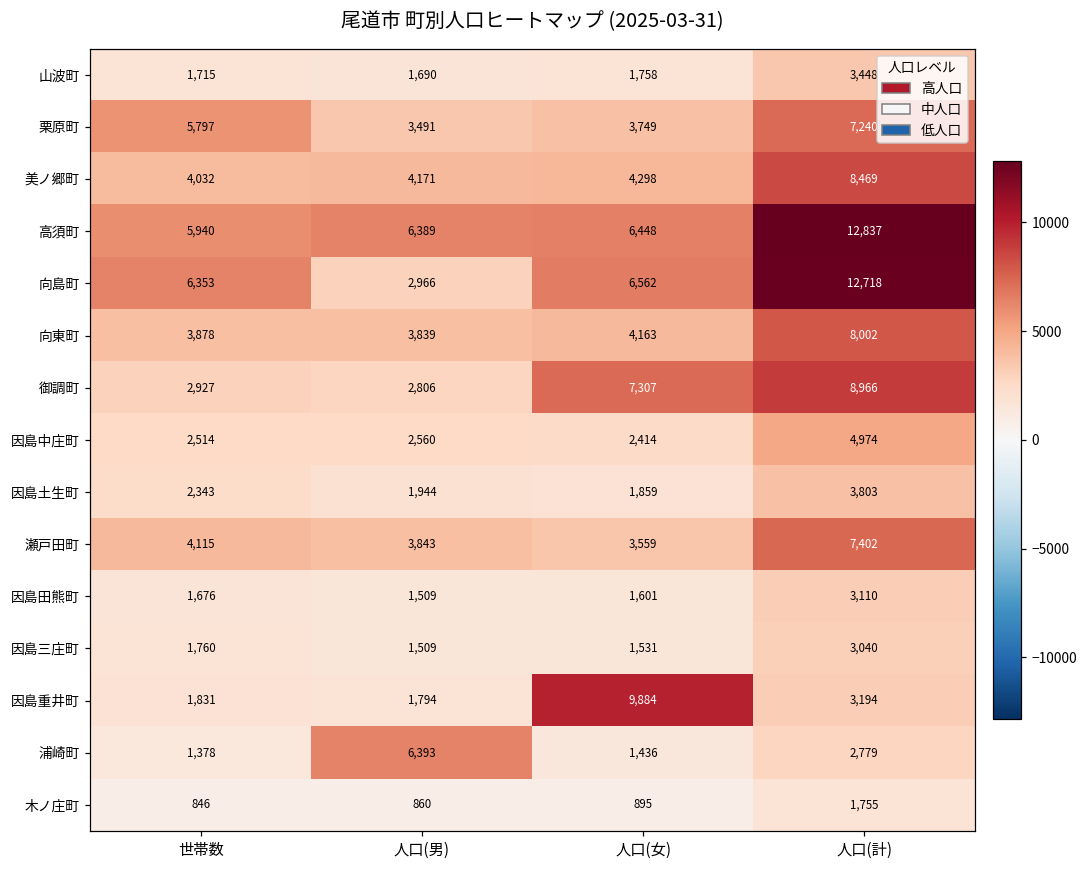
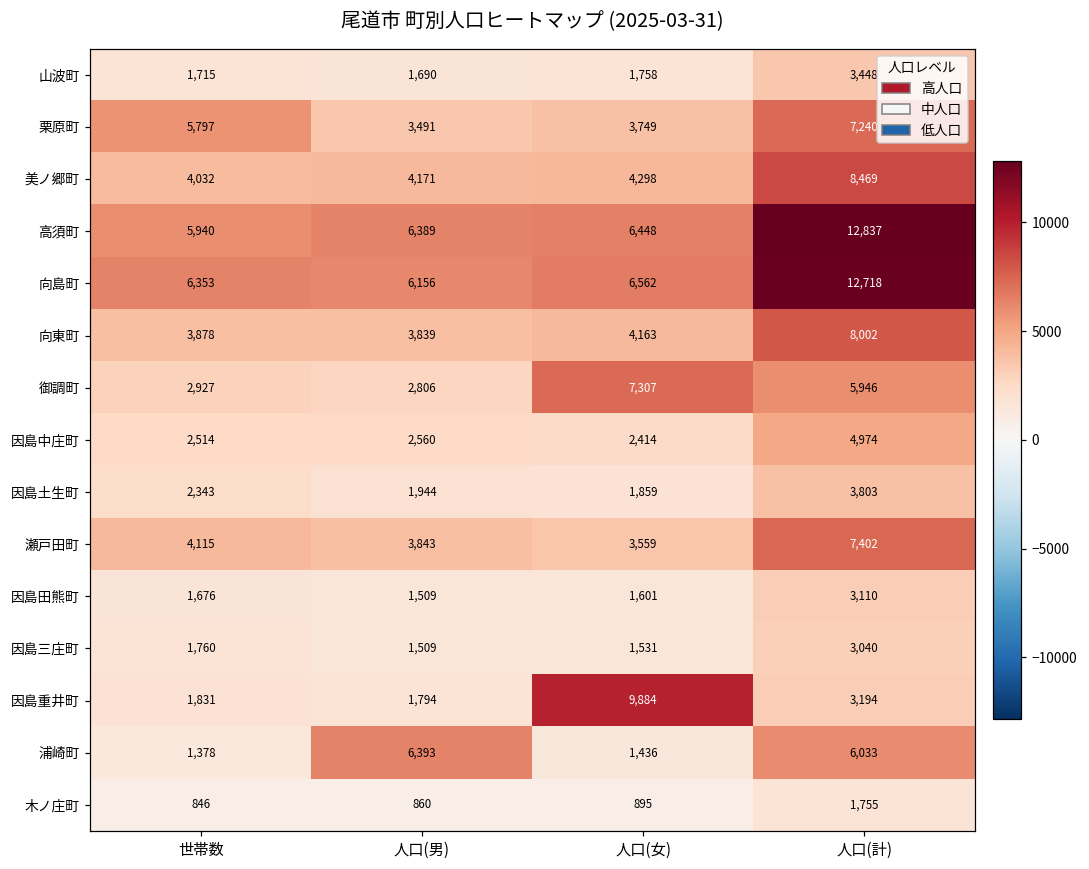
向島町, 人口(男): 2,966 -> 6,156
御調町, 人口(計): 8,966 -> 5,946
浦崎町, 人口(計): 2,779 -> 6,033
